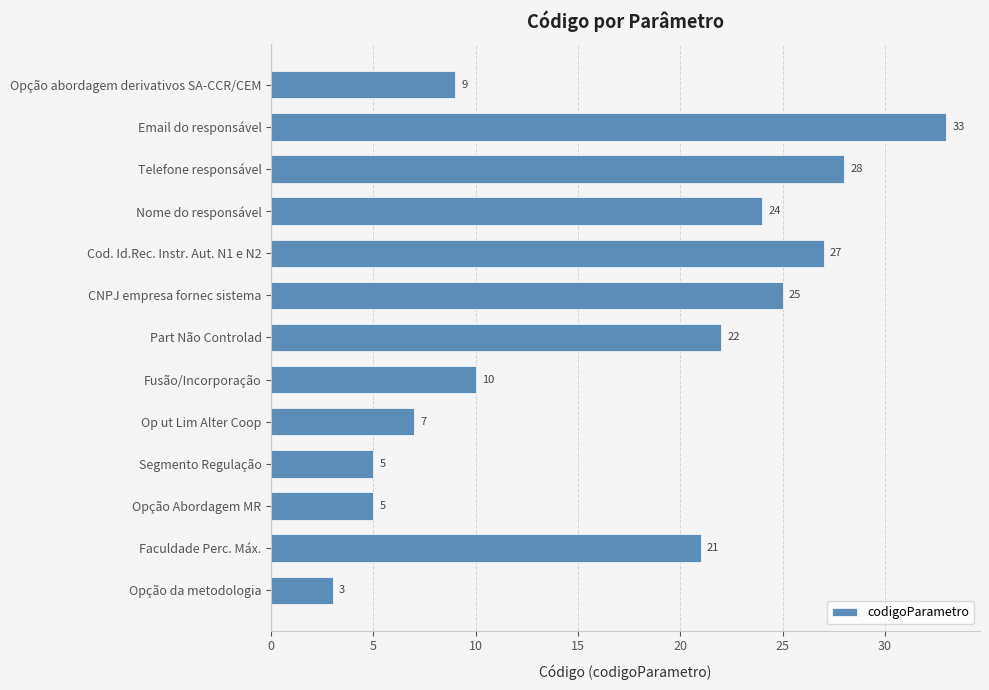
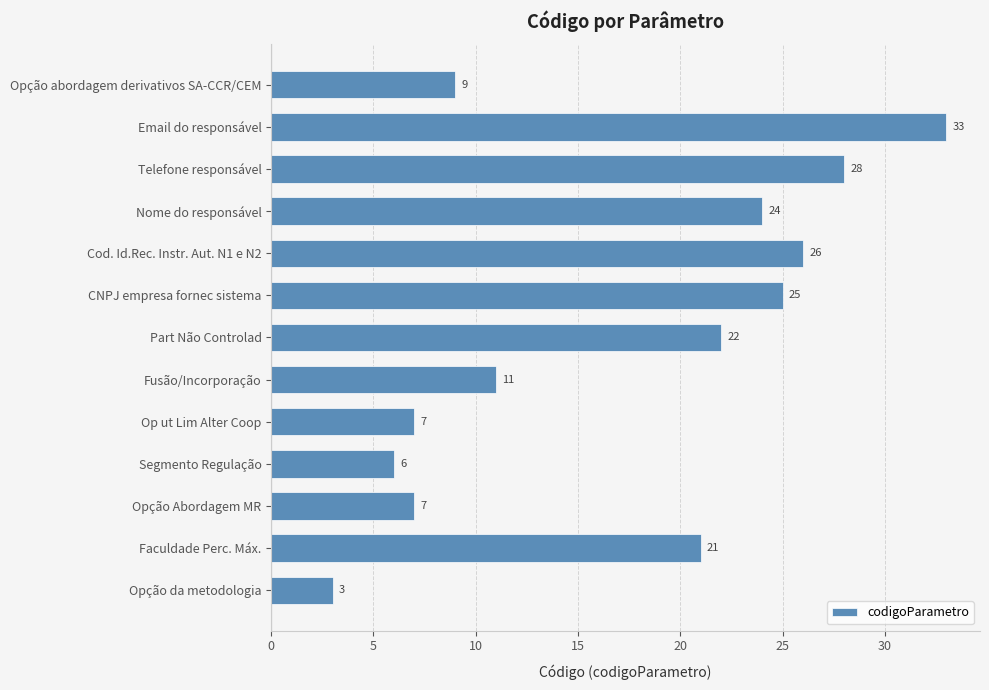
Cod. Id.Rec. Instr. Aut. N1 e N2: 27 -> 26
Fusão/Incorporação: 10 -> 11
Segmento Regulação: 5 -> 6
Opção Abordagem MR: 5 -> 7
